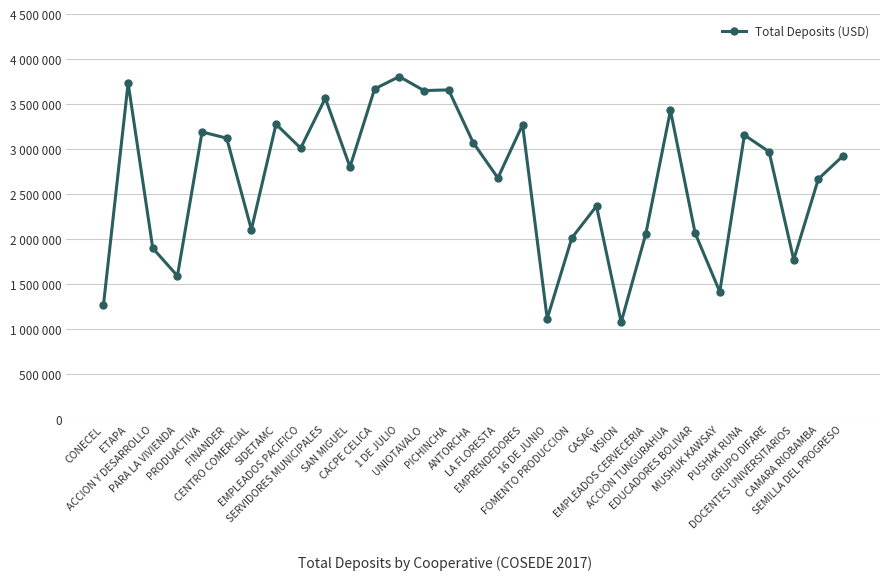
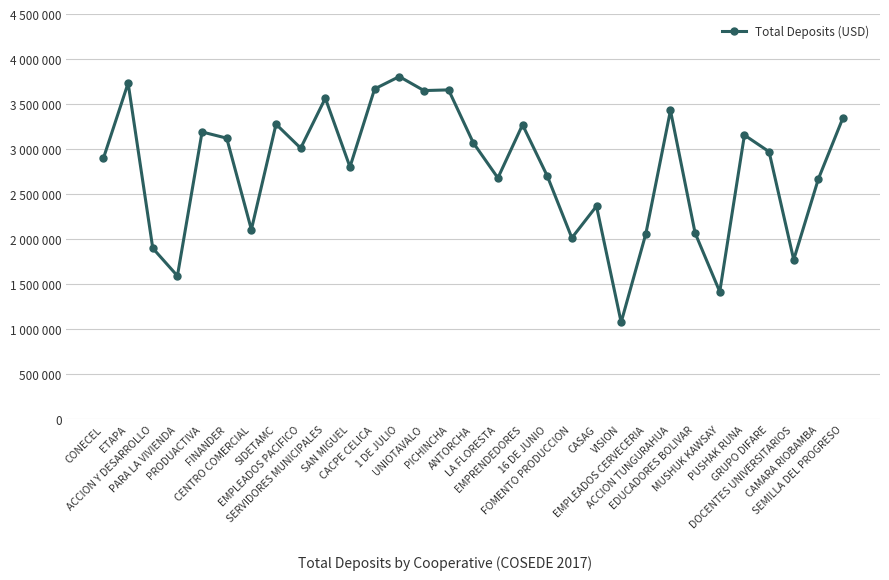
CONECEL: 1300000 -> 2900000
16 DE JUNIO: 1100000 -> 2700000
SEMILLA DEL PROGRESO: 2900000 -> 3400000
